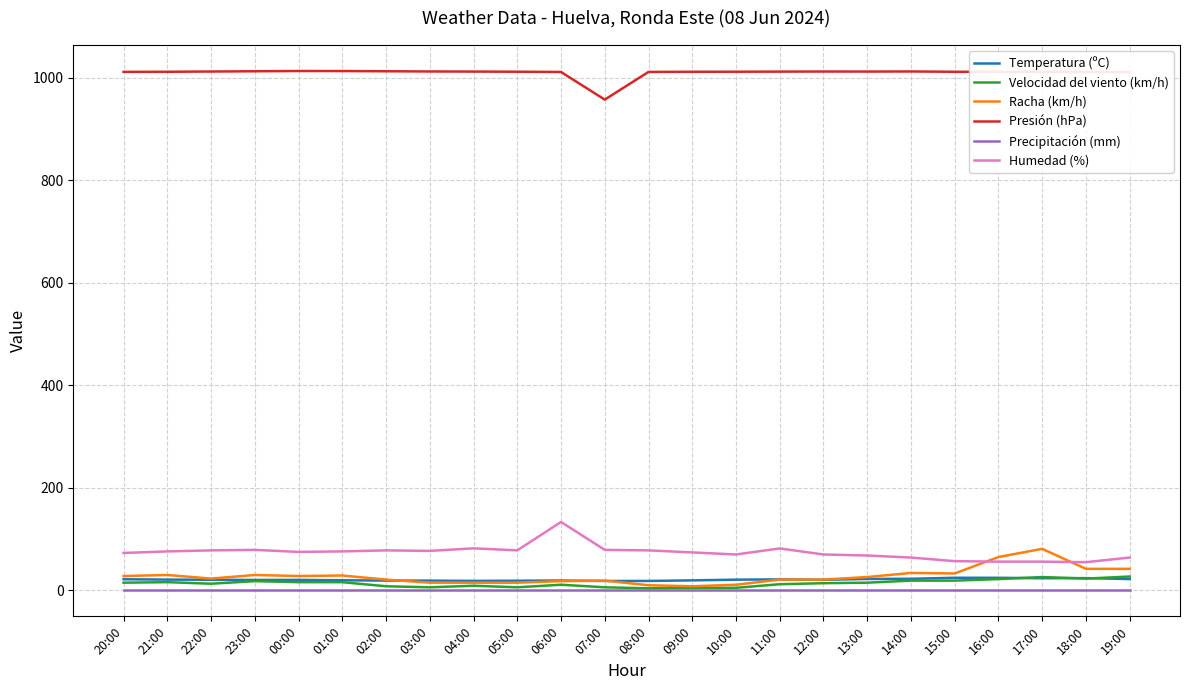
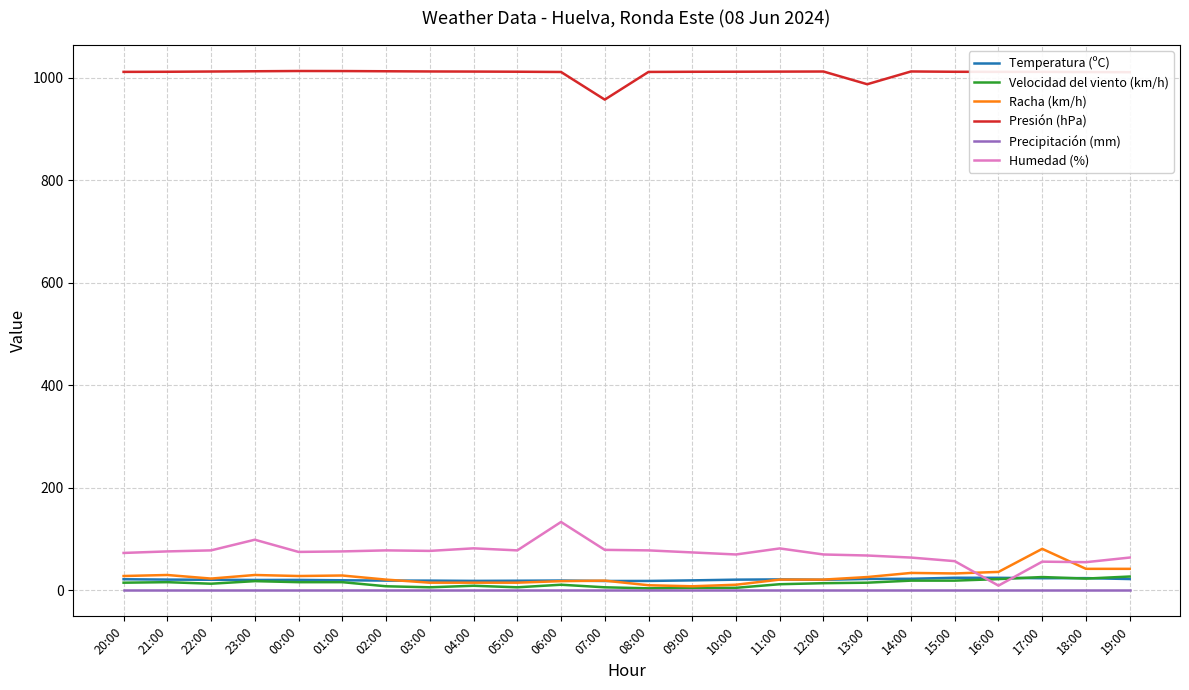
Humedad (%), 23:00: 80 -> 100
Presión (hPa), 13:00: 1010 -> 990
Racha (km/h), 16:00: 70 -> 40
Humedad (%), 16:00: 60 -> 10
